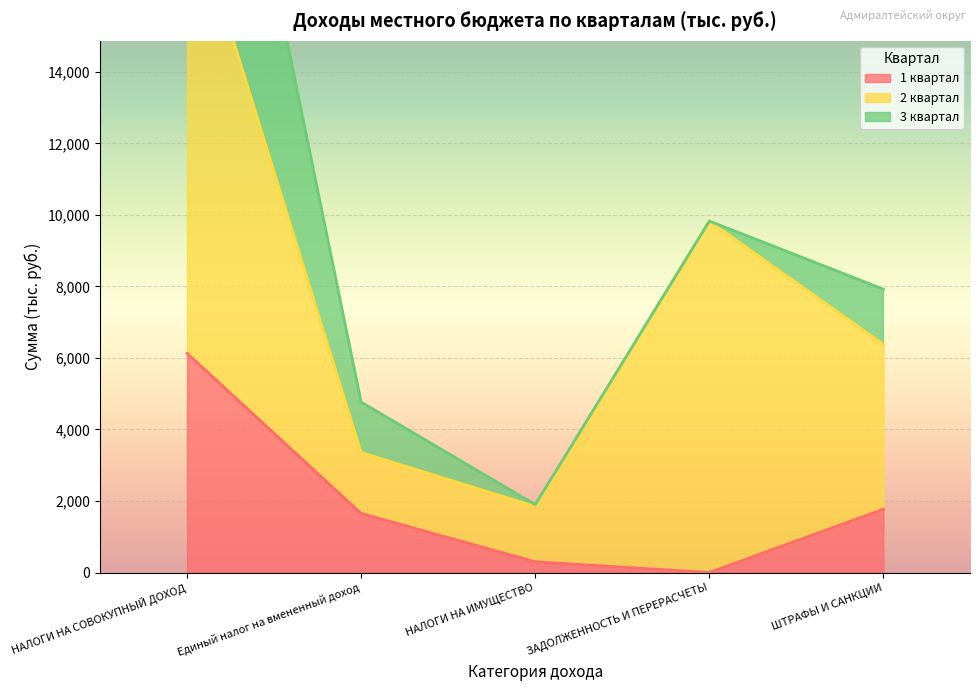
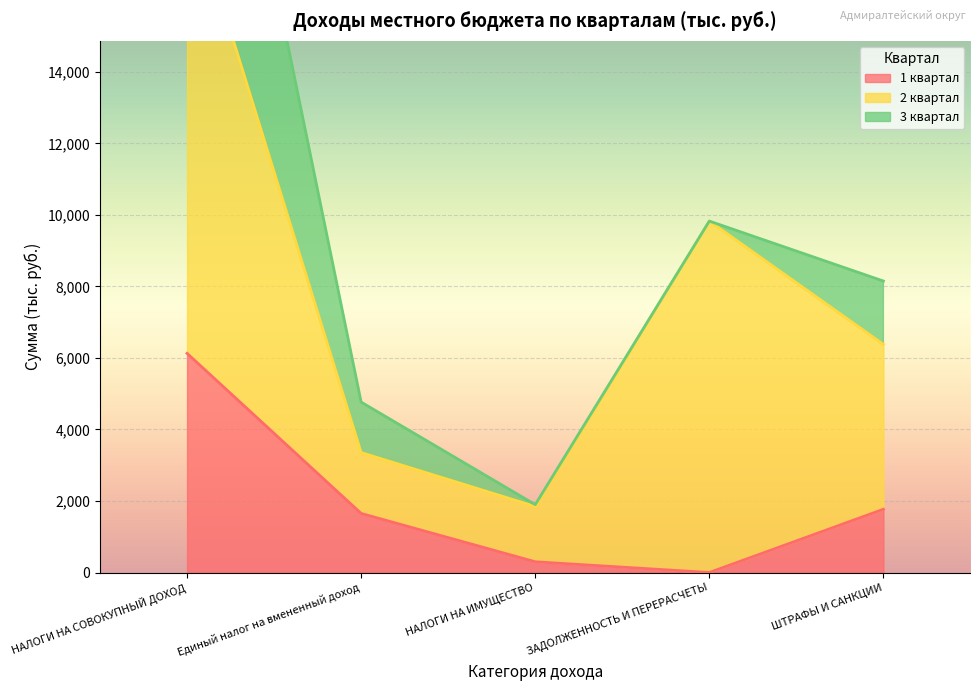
3 квартал, ШТРАФЫ И САНКЦИИ: 1,500 -> 1,800
